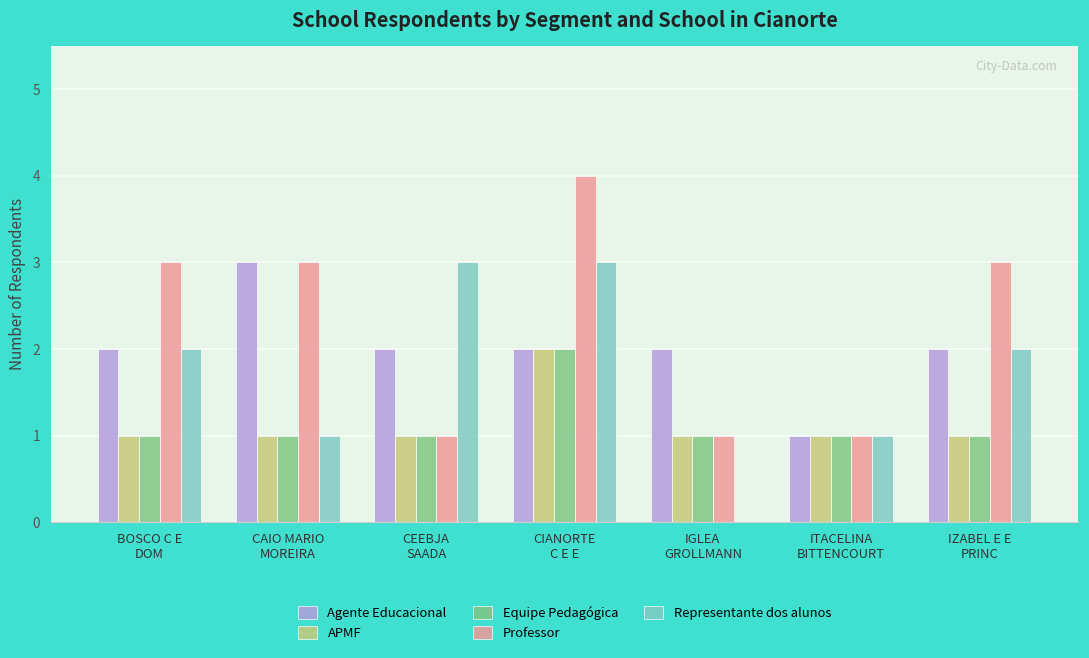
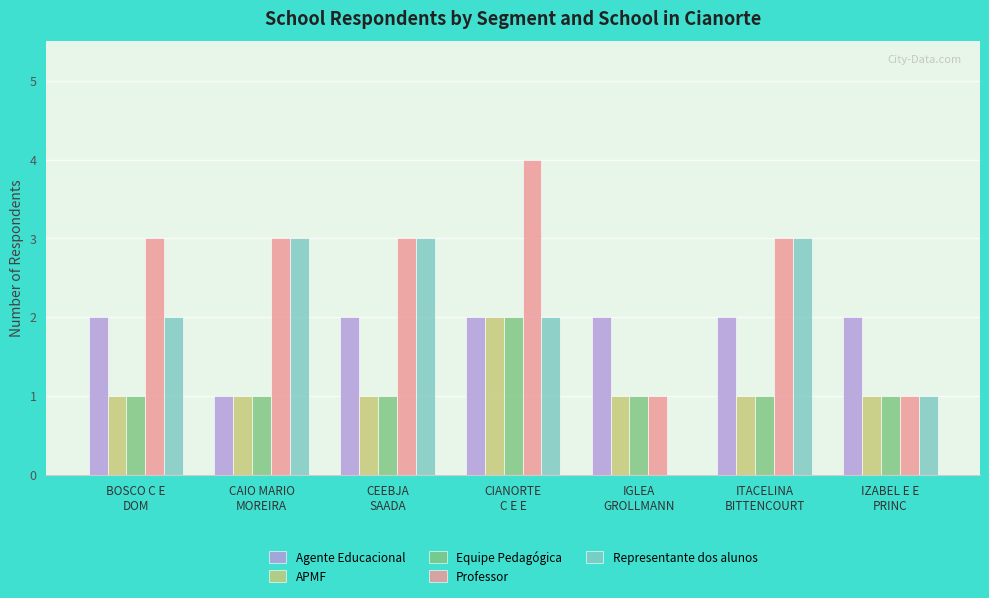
Agente Educacional, CAIO MARIO MOREIRA: 3 -> 1
Representante dos alunos, CAIO MARIO MOREIRA: 1 -> 3
Professor, CEEBJA SAADA: 1 -> 3
Representante dos alunos, CIANORTE C E E: 3 -> 2
Agente Educacional, ITACELINA BITTENCOURT: 1 -> 2
Professor, ITACELINA BITTENCOURT: 1 -> 3
Representante dos alunos, ITACELINA BITTENCOURT: 1 -> 3
Professor, IZABEL E E PRINC: 3 -> 1
Representante dos alunos, IZABEL E E PRINC: 2 -> 1
